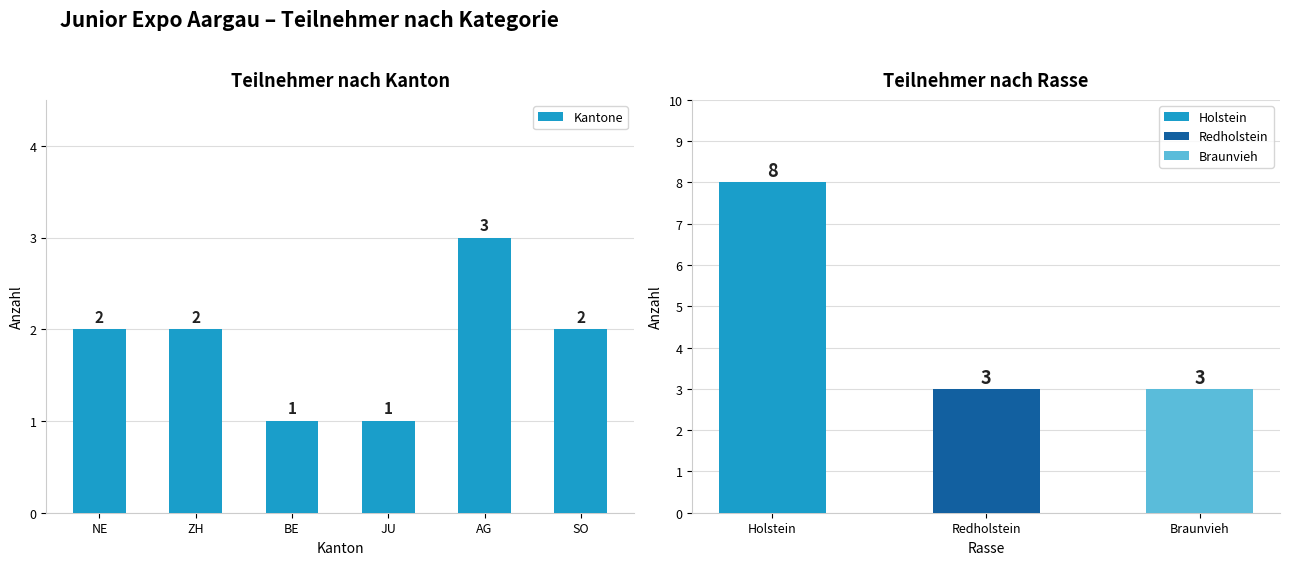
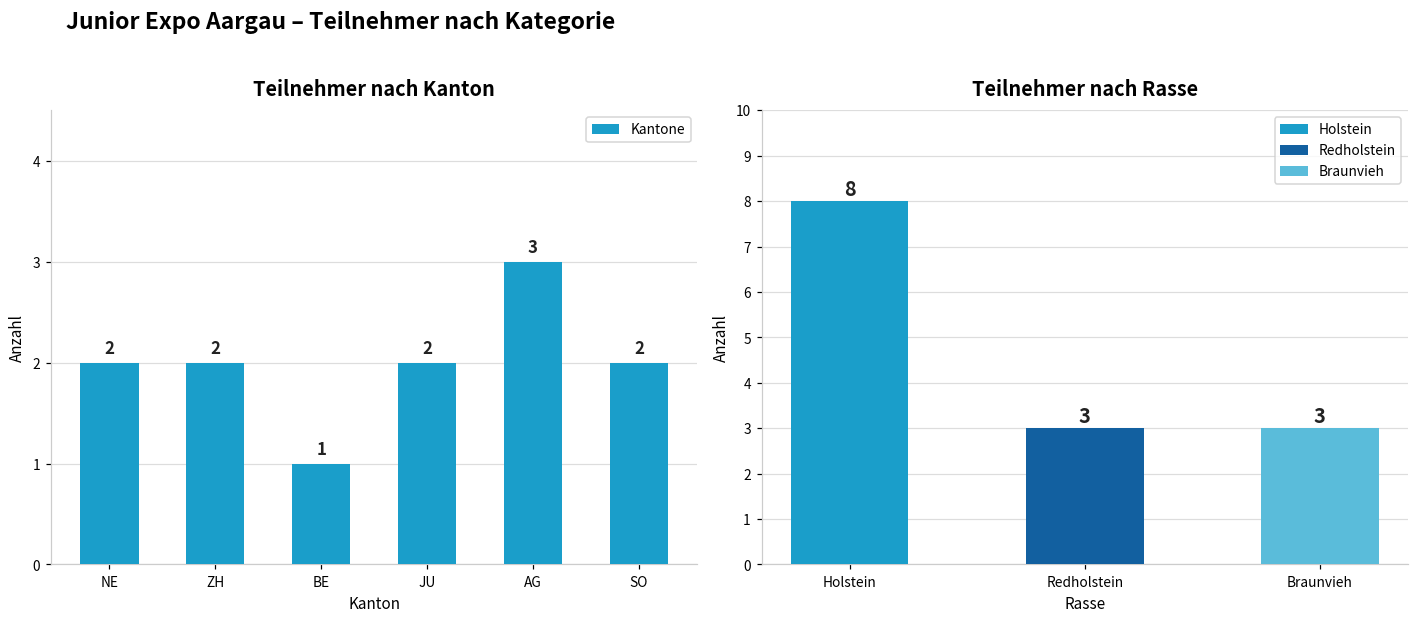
Teilnehmer nach Kanton, JU: 1 -> 2
